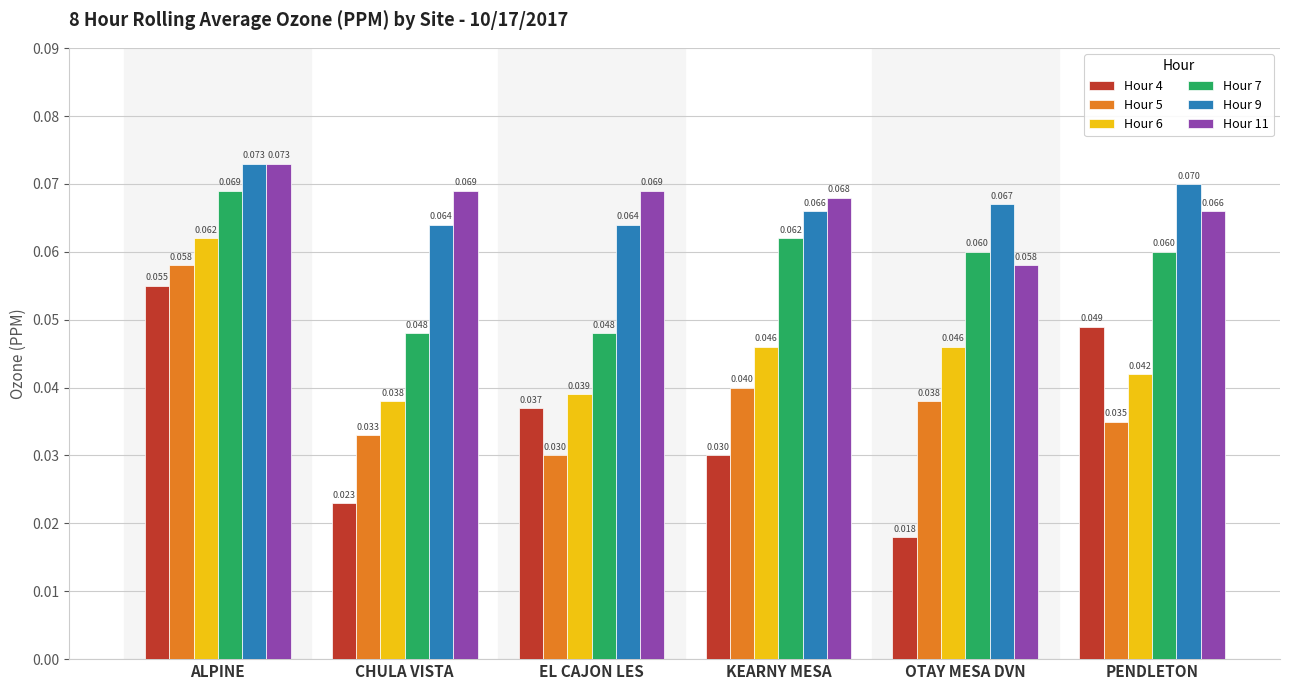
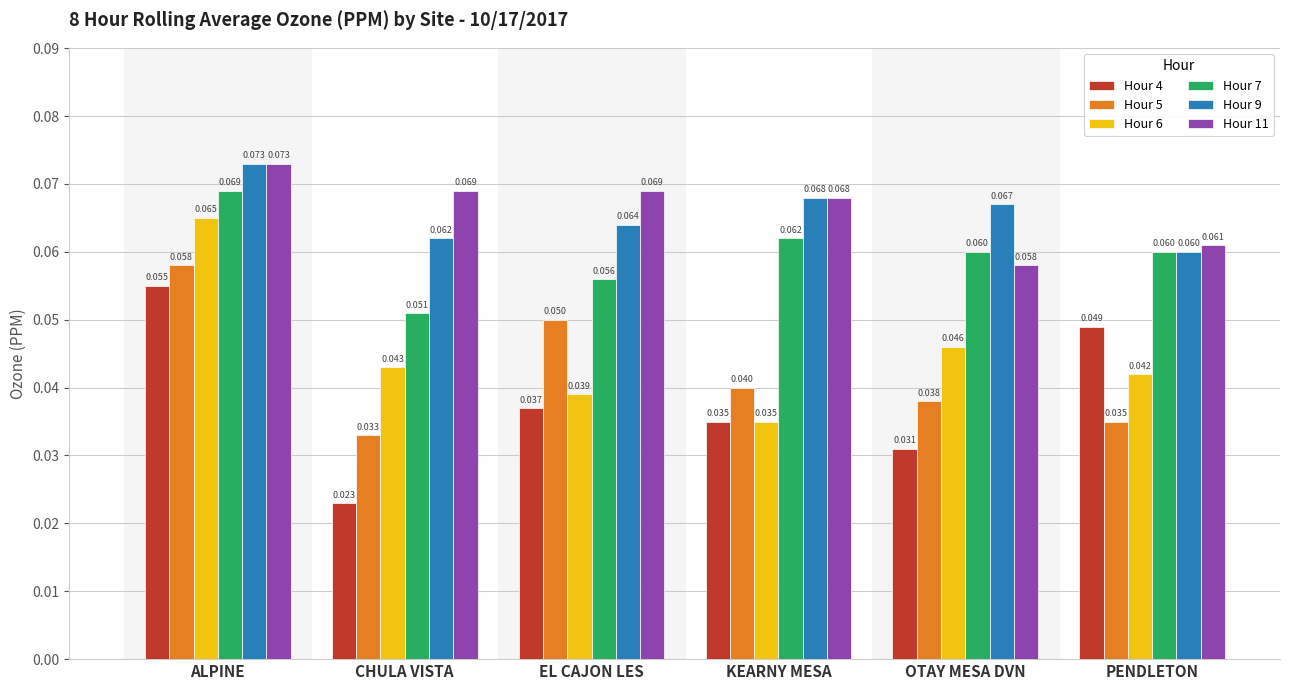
Hour 6, ALPINE: 0.062 -> 0.065
Hour 6, CHULA VISTA: 0.038 -> 0.043
Hour 7, CHULA VISTA: 0.048 -> 0.051
Hour 9, CHULA VISTA: 0.064 -> 0.062
Hour 5, EL CAJON LES: 0.030 -> 0.050
Hour 7, EL CAJON LES: 0.048 -> 0.056
Hour 4, KEARNY MESA: 0.030 -> 0.035
Hour 6, KEARNY MESA: 0.046 -> 0.035
Hour 9, KEARNY MESA: 0.066 -> 0.068
Hour 4, OTAY MESA DVN: 0.018 -> 0.031
Hour 9, PENDLETON: 0.070 -> 0.060
Hour 11, PENDLETON: 0.066 -> 0.061
